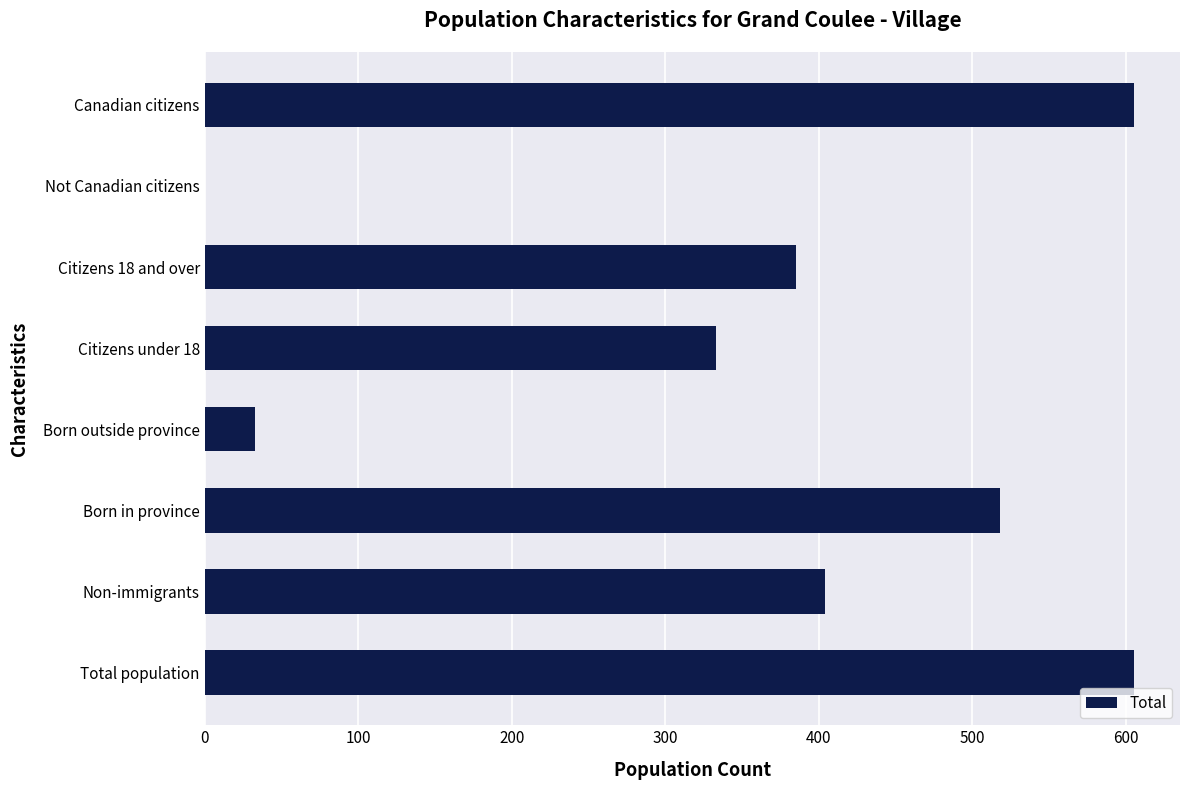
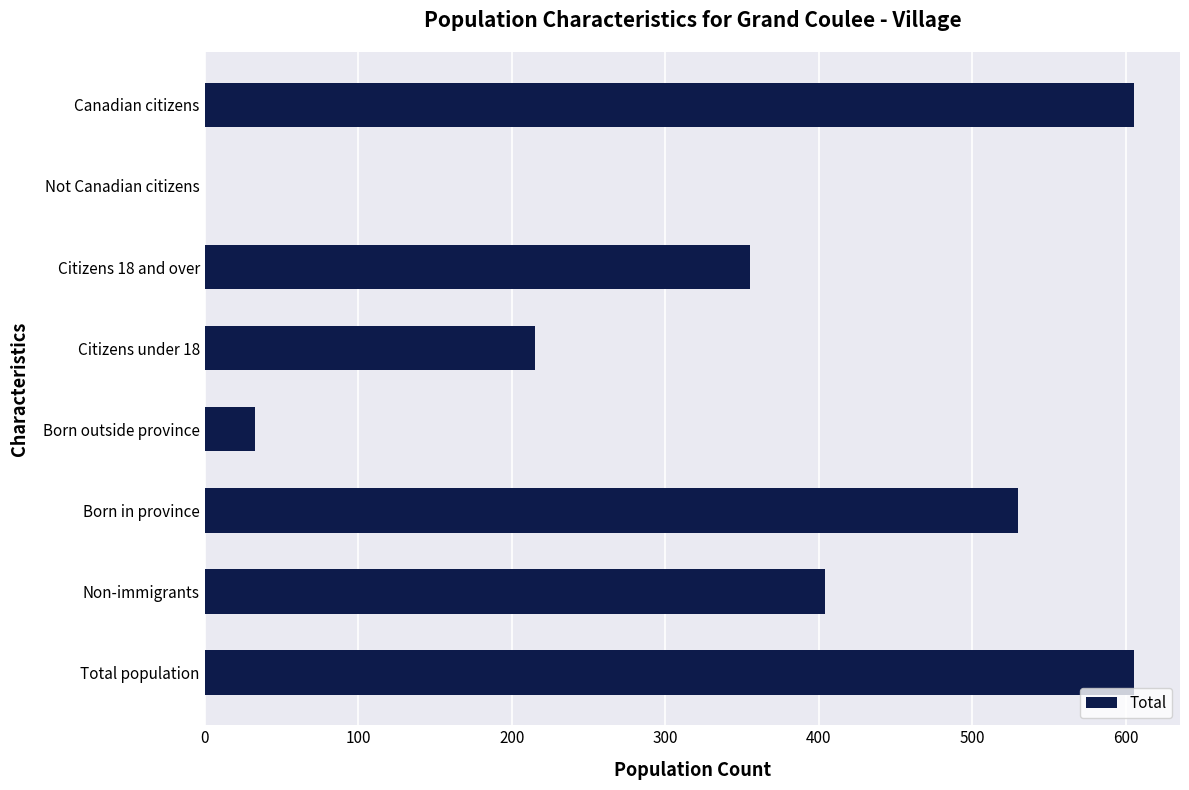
Citizens 18 and over: 385 -> 355
Citizens under 18: 333 -> 215
Born in province: 518 -> 530
